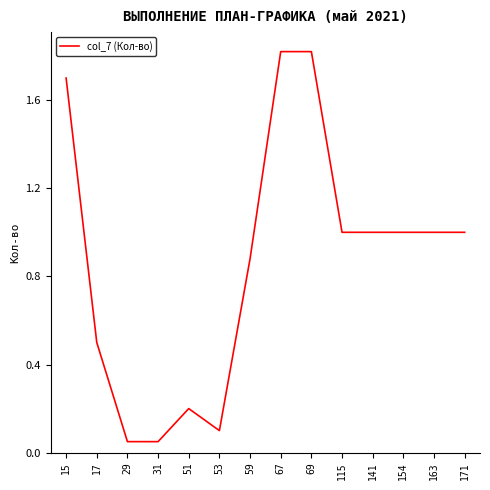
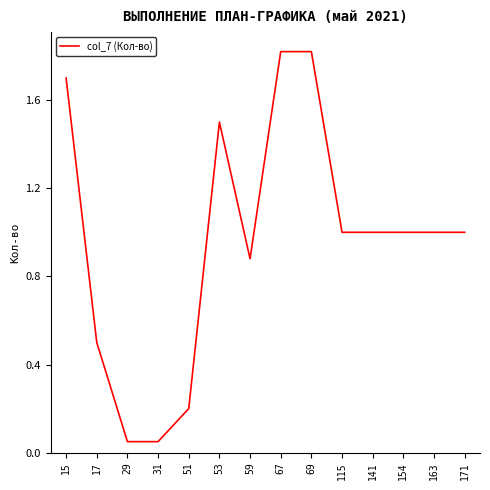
53: 0.1 -> 1.5
